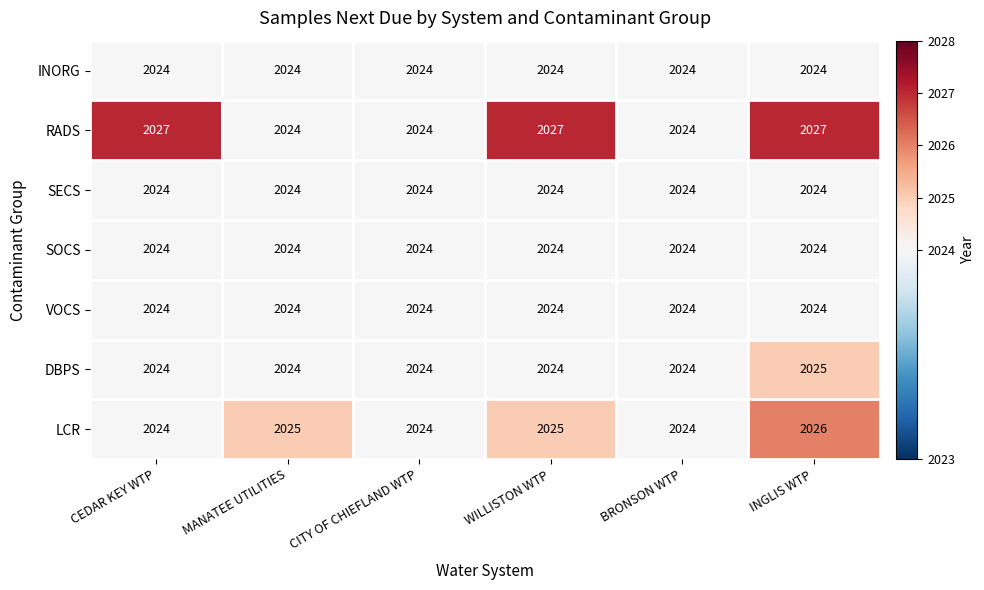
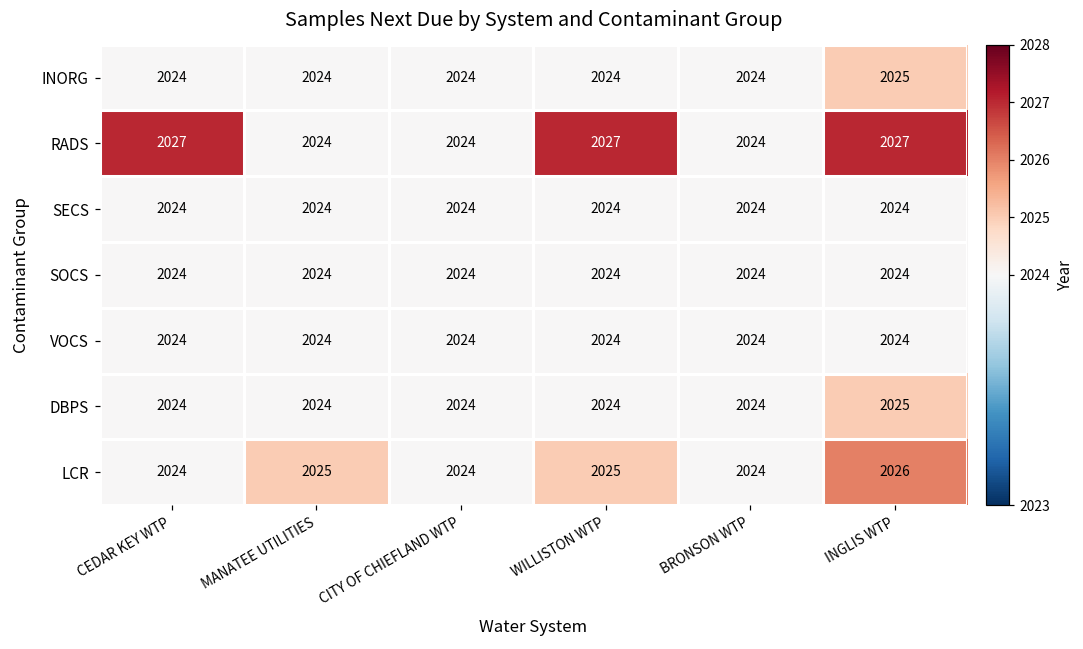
INORG, INGLIS WTP: 2024 -> 2025
